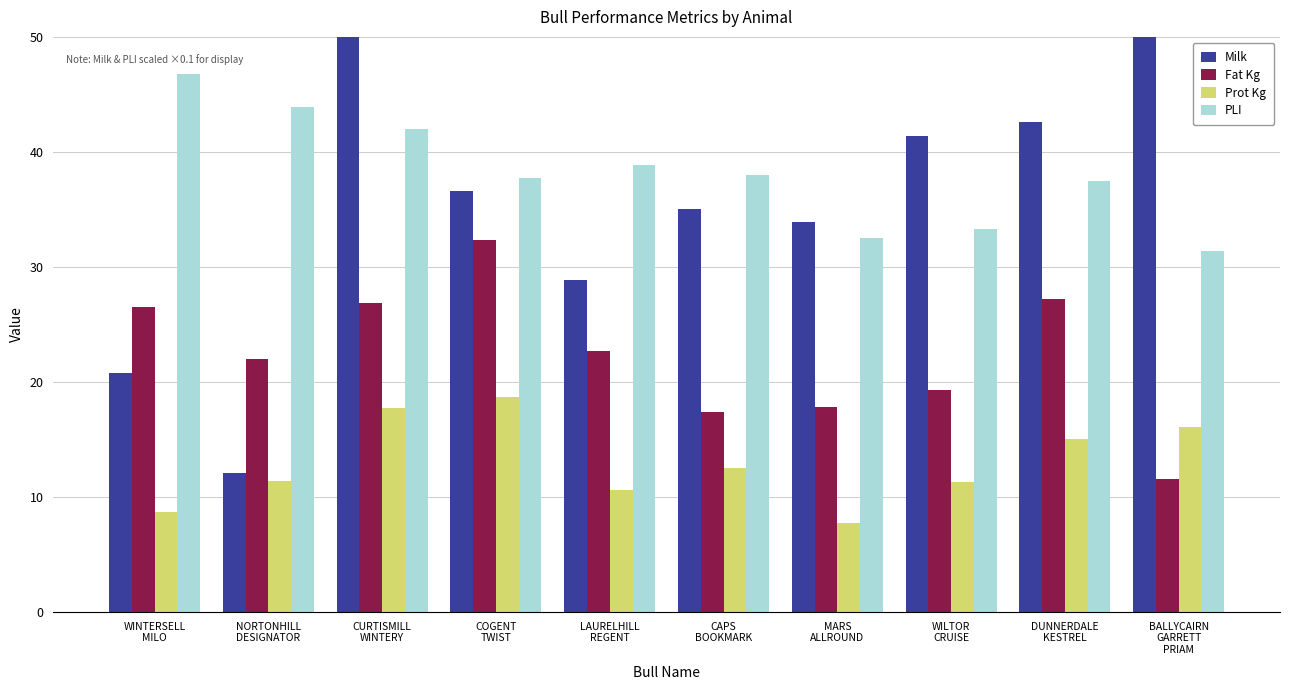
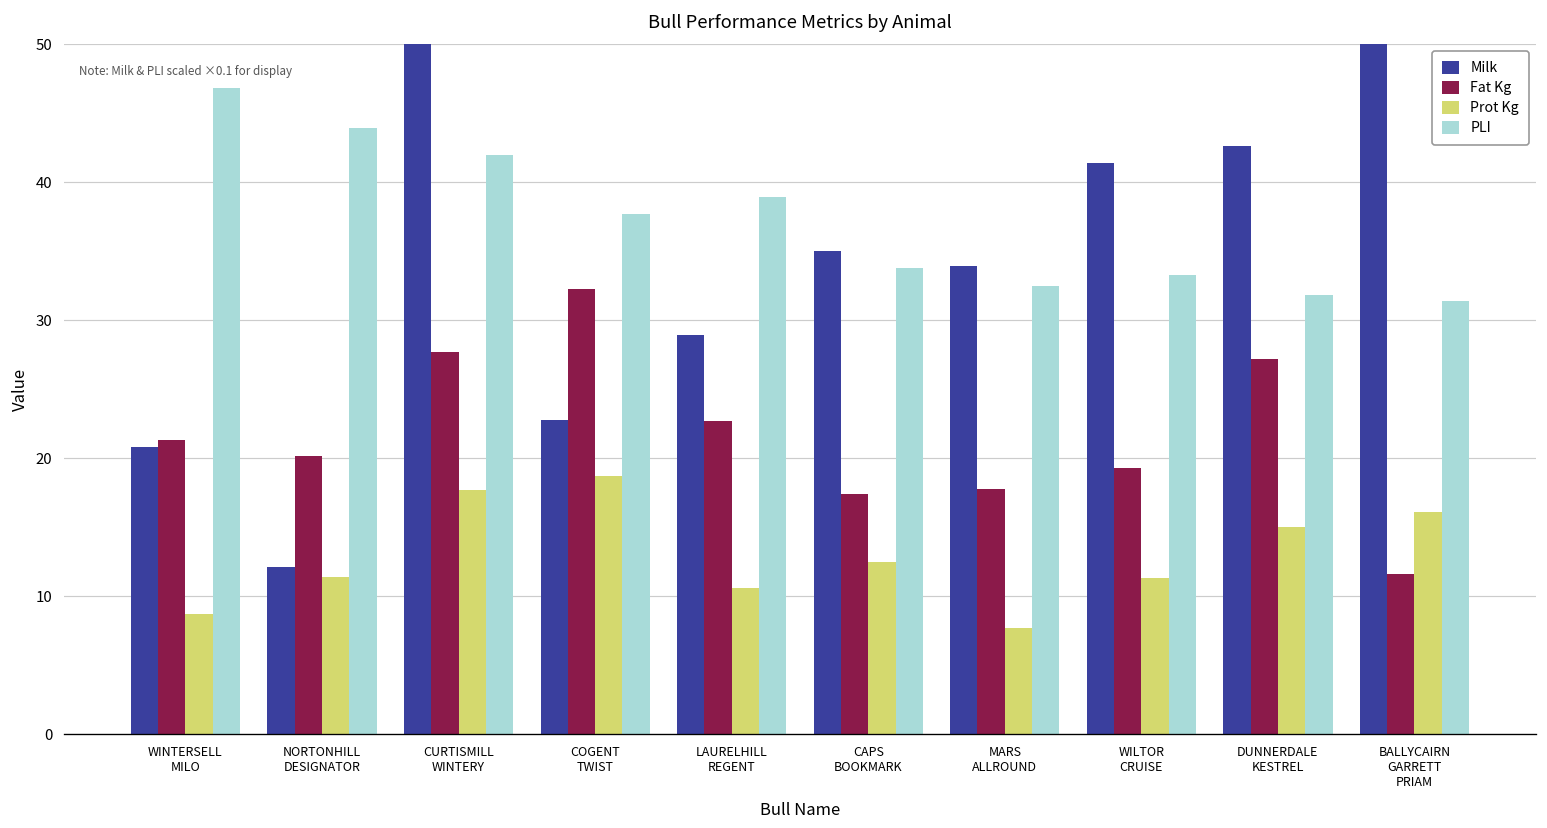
Fat Kg, WINTERSELL MILO: 26.5 -> 21.3
Fat Kg, NORTONHILL DESIGNATOR: 22.0 -> 20.2
Fat Kg, CURTISMILL WINTERY: 26.9 -> 27.7
Milk, COGENT TWIST: 36.6 -> 22.8
PLI, CAPS BOOKMARK: 38.0 -> 33.8
PLI, DUNNERDALE KESTREL: 37.5 -> 31.8
